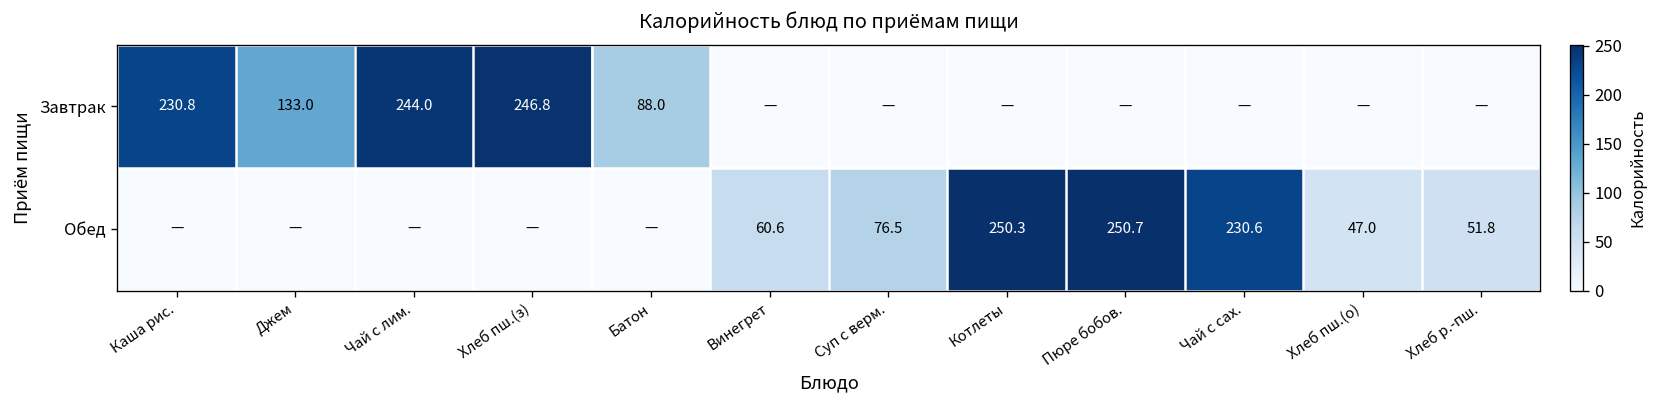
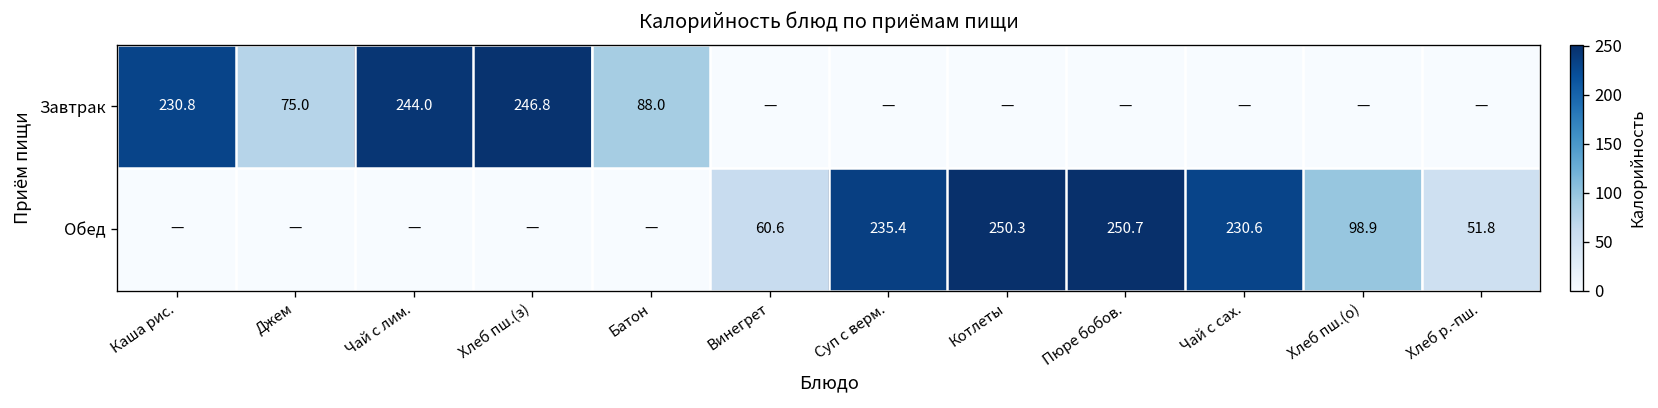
Завтрак, Джем: 133.0 -> 75.0
Обед, Суп с верм.: 76.5 -> 235.4
Обед, Хлеб пш.(о): 47.0 -> 98.9
